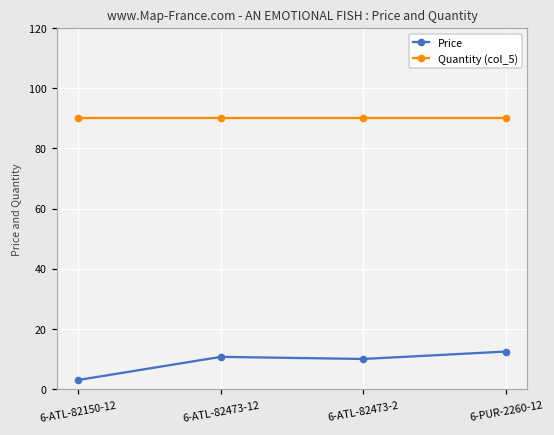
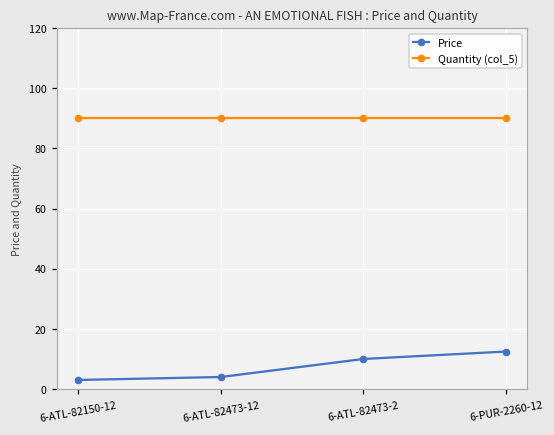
Price, 6-ATL-82473-12: 11 -> 4
